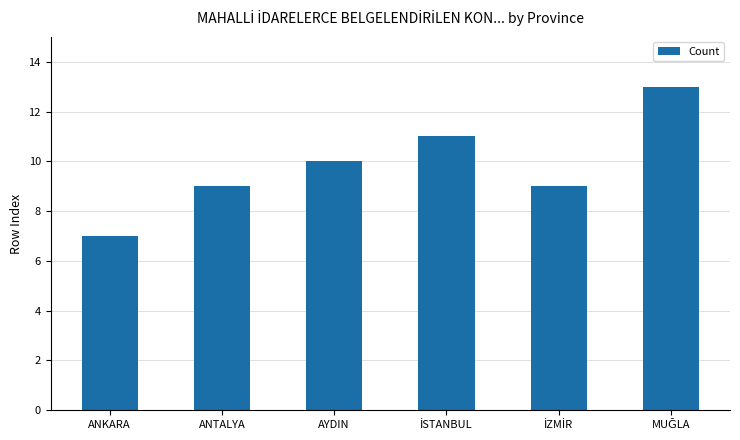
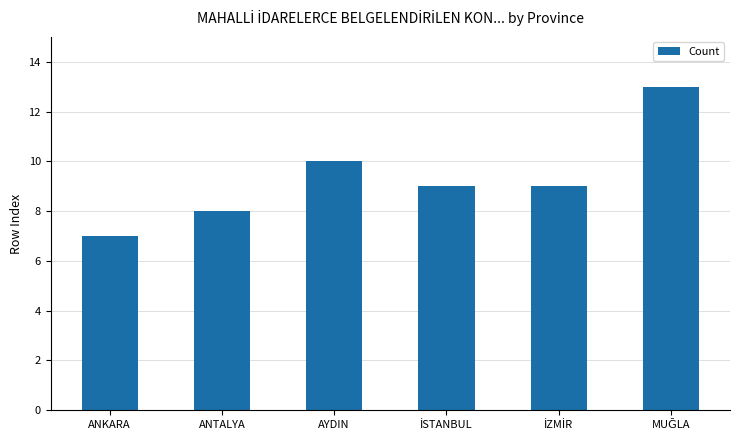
ANTALYA: 9 -> 8
İSTANBUL: 11 -> 9
